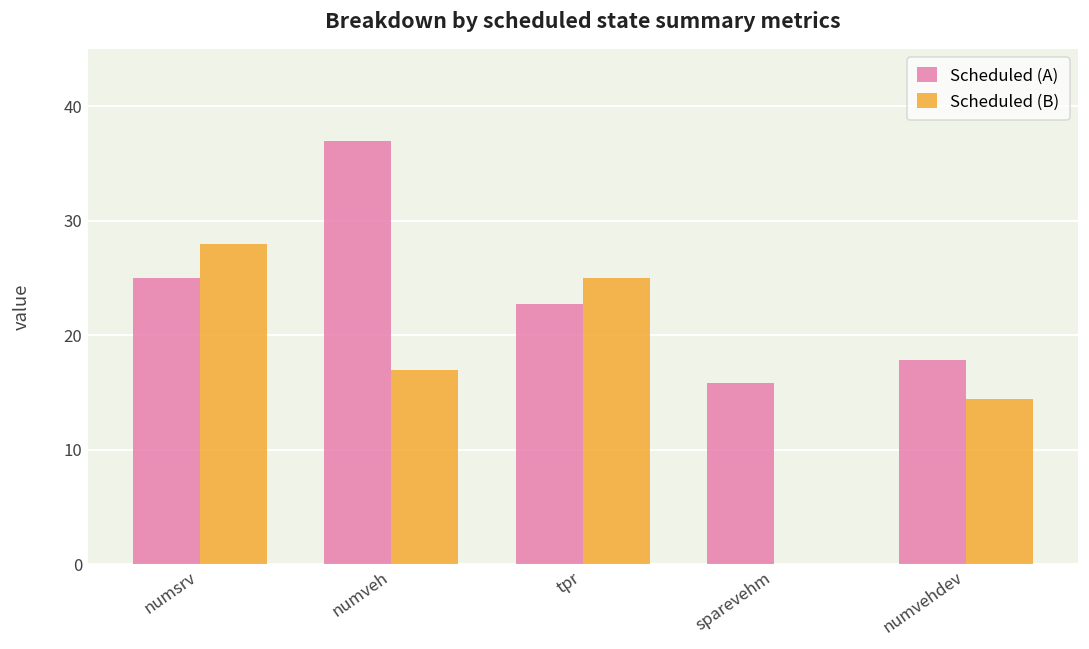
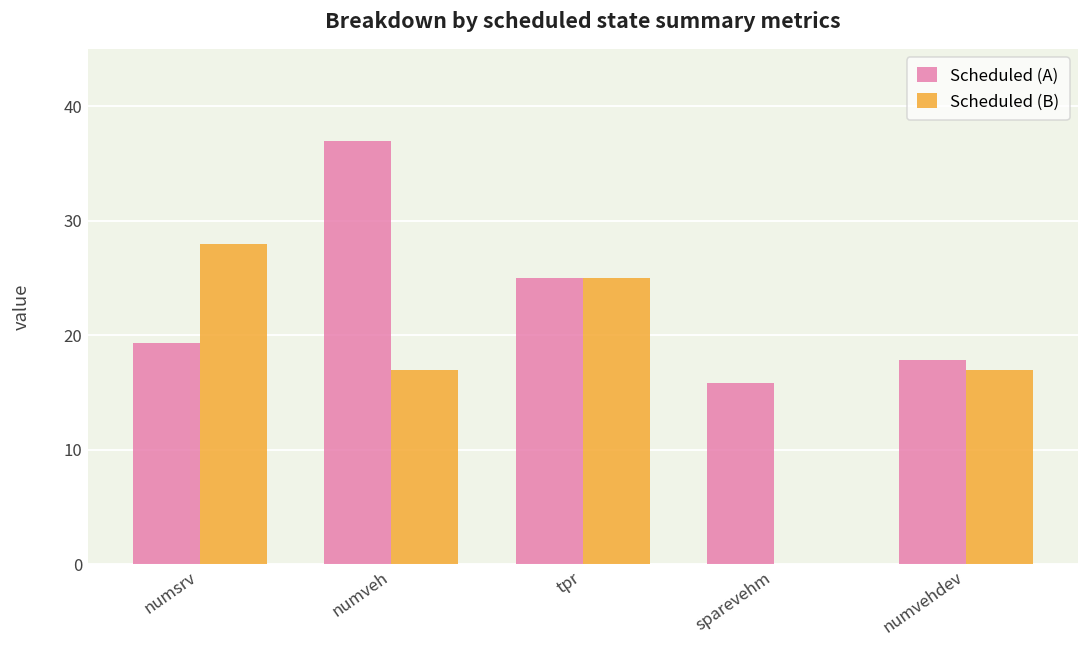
Scheduled (A), numsrv: 25.0 -> 19.3
Scheduled (A), tpr: 22.7 -> 25.0
Scheduled (B), numvehdev: 14.4 -> 17.0
